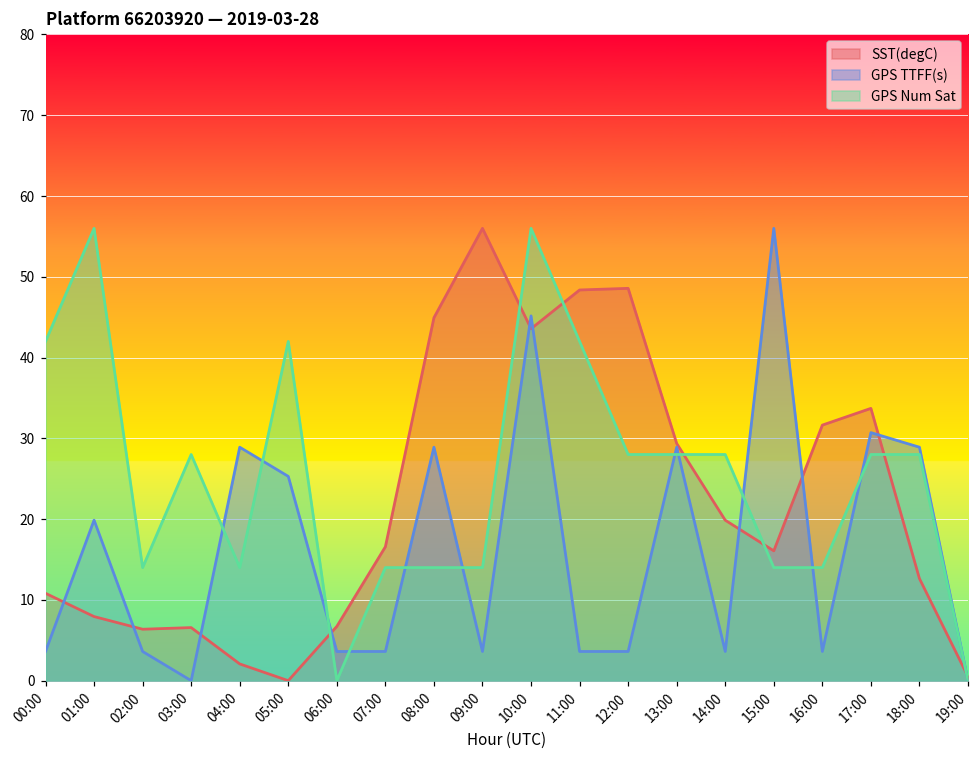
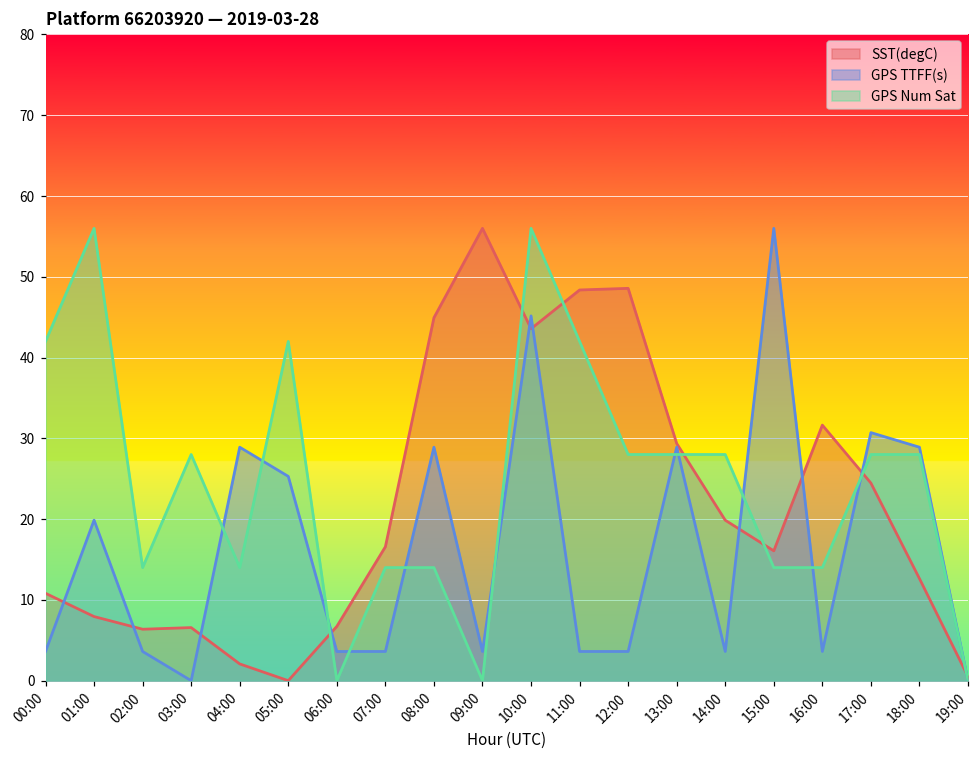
GPS Num Sat, 09:00: 14 -> 0
SST(degC), 17:00: 34 -> 24
